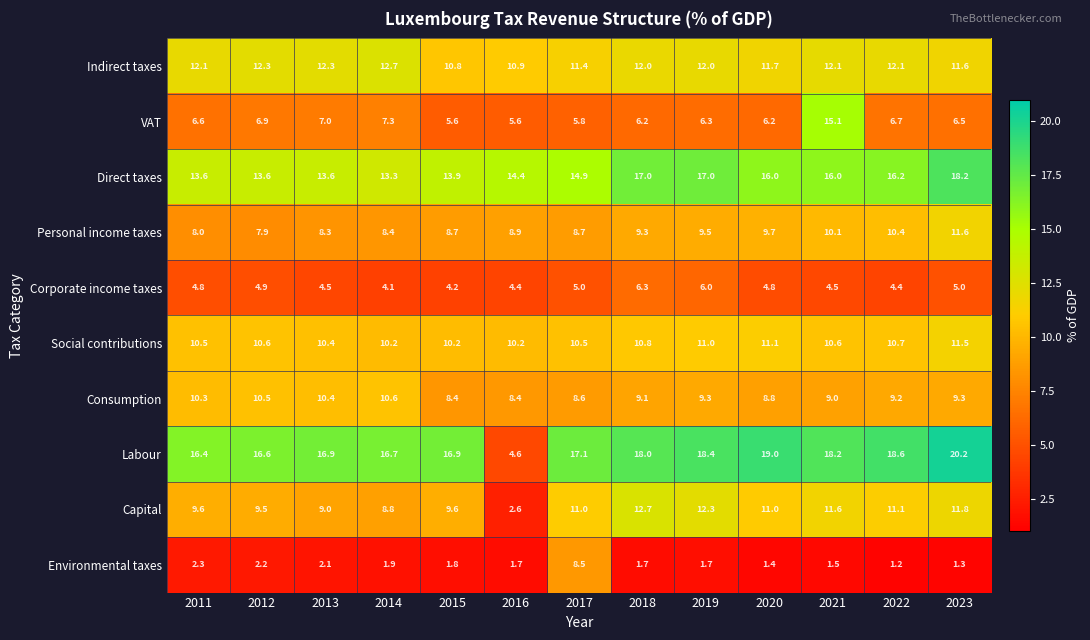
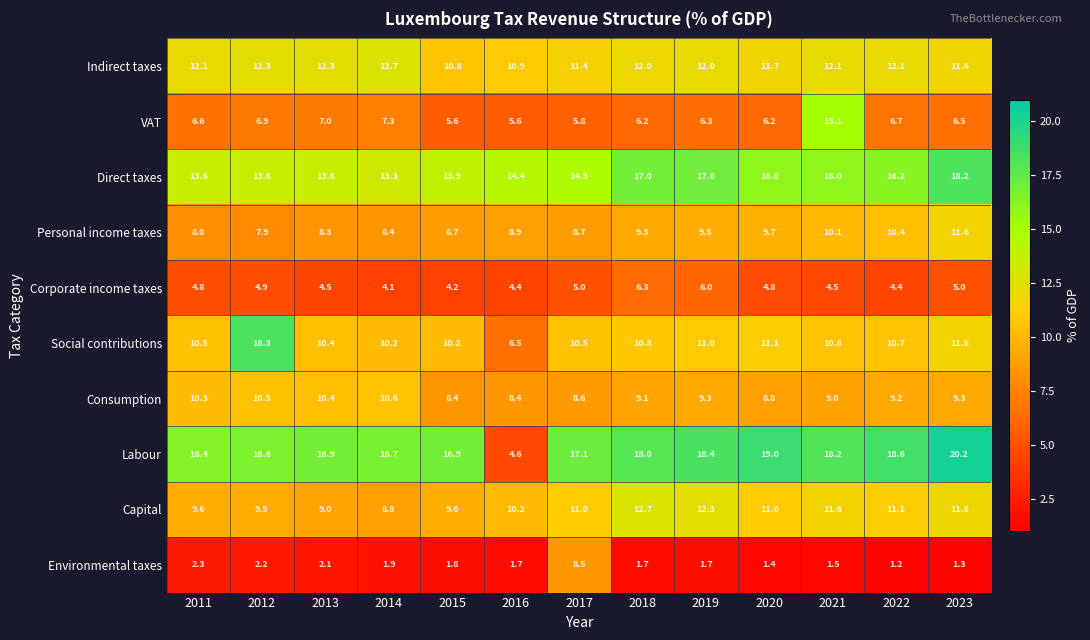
Social contributions, 2012: 10.6 -> 18.3
Social contributions, 2016: 10.2 -> 6.5
Capital, 2016: 2.6 -> 10.2
